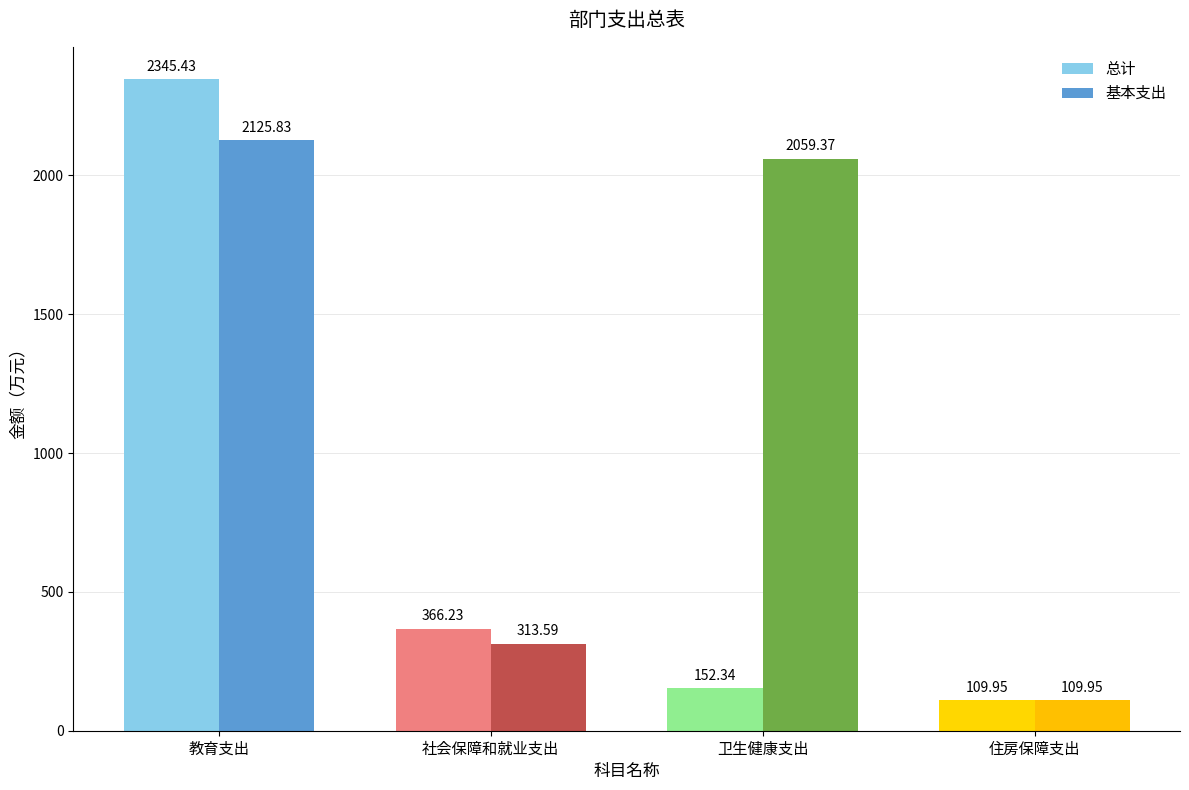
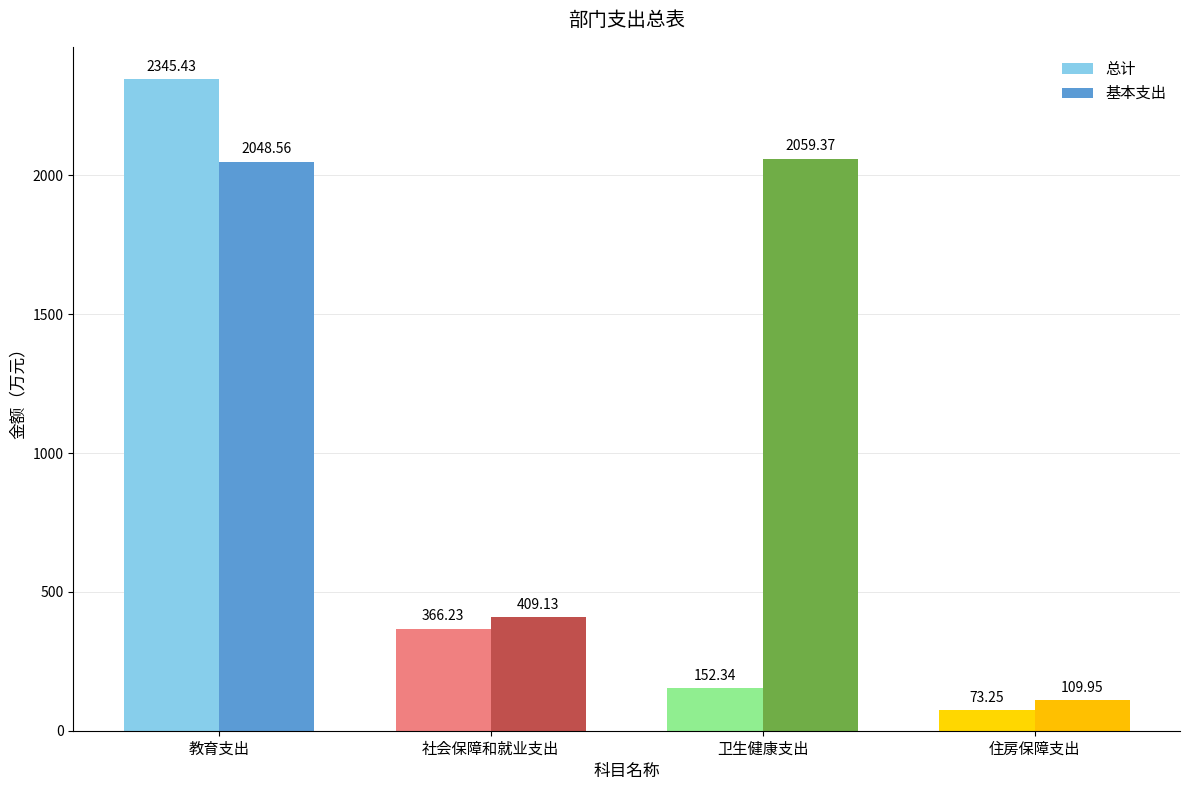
基本支出, 教育支出: 2125.83 -> 2048.56
基本支出, 社会保障和就业支出: 313.59 -> 409.13
总计, 住房保障支出: 109.95 -> 73.25
